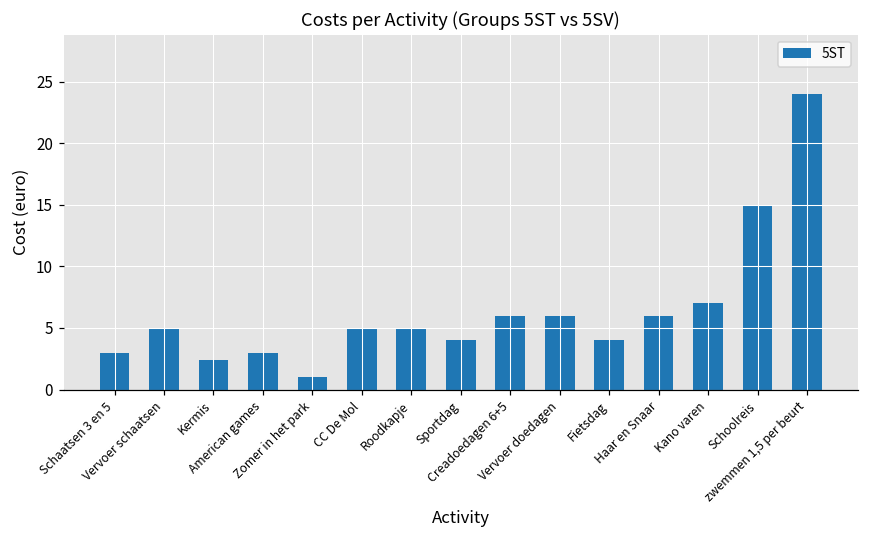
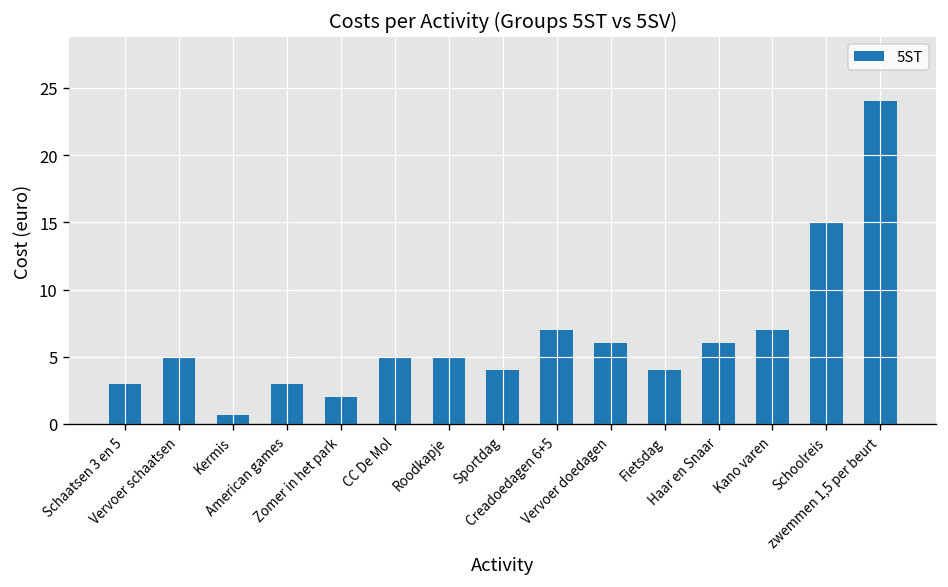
Kermis: 2.4 -> 0.7
Zomer in het park: 1 -> 2
Creadoedagen 6+5: 6 -> 7
